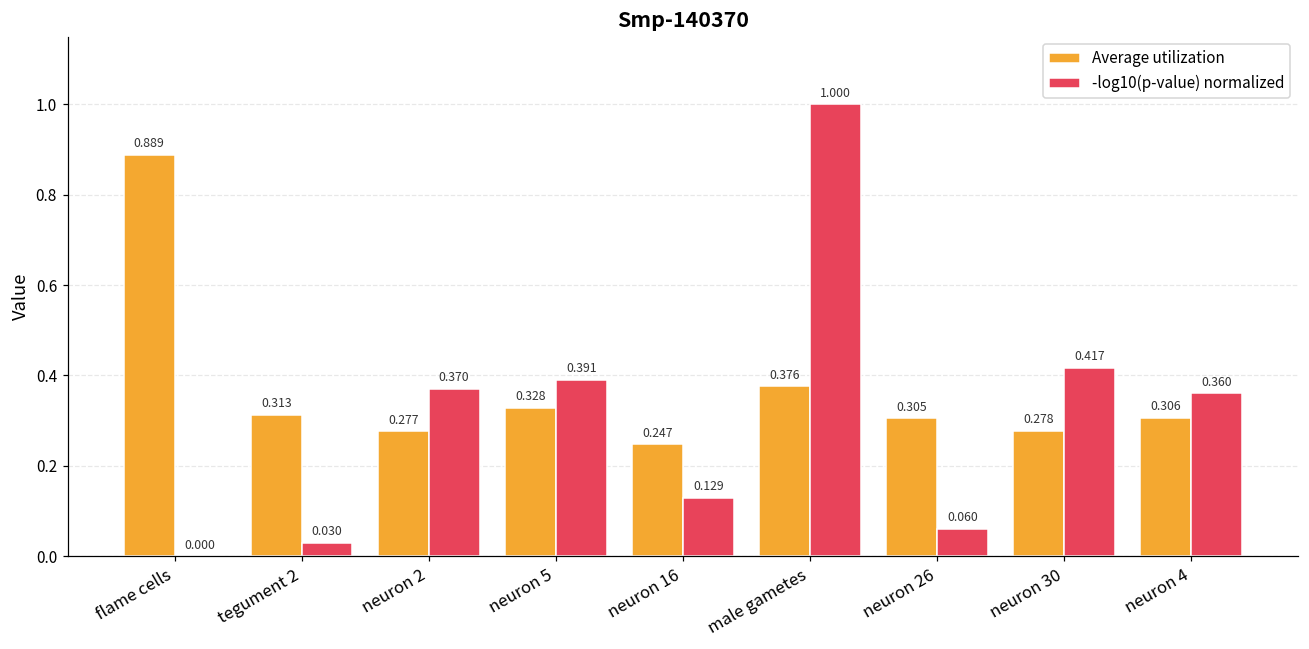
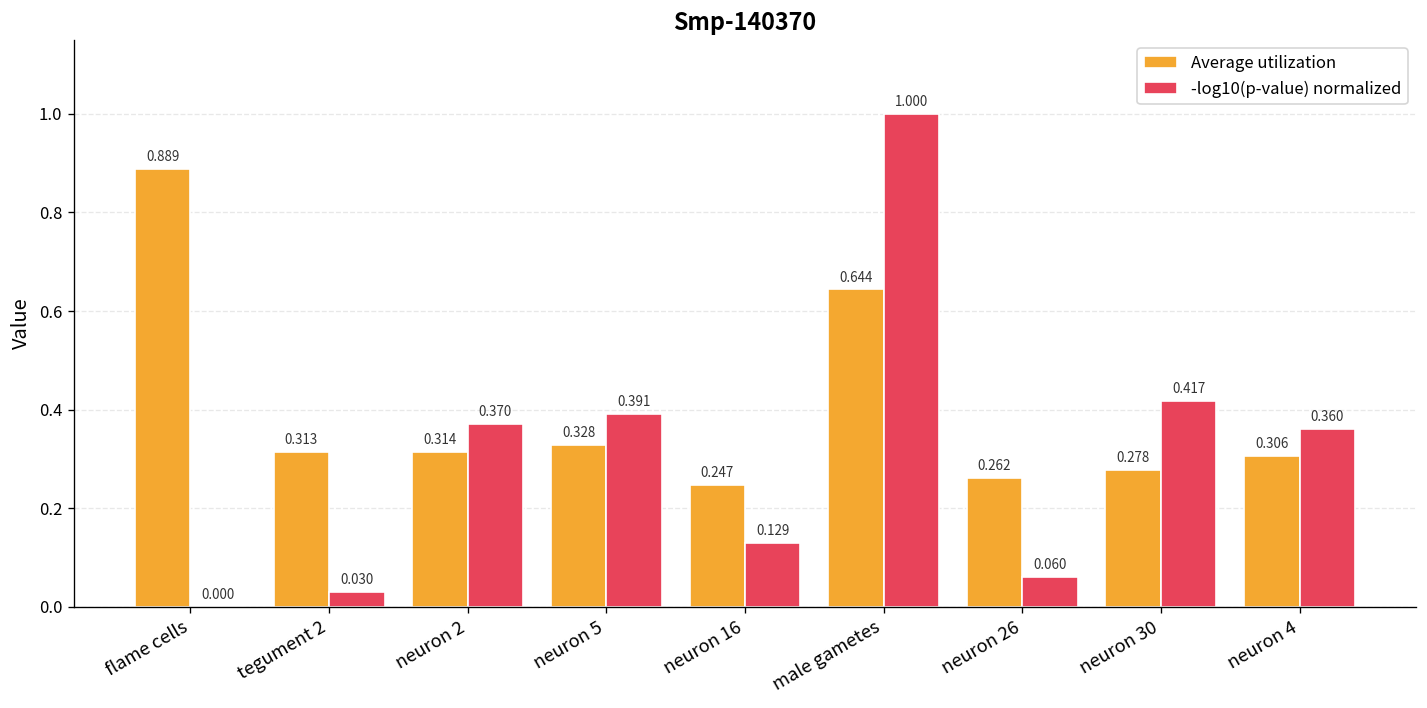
Average utilization, neuron 2: 0.277 -> 0.314
Average utilization, male gametes: 0.376 -> 0.644
Average utilization, neuron 26: 0.305 -> 0.262
